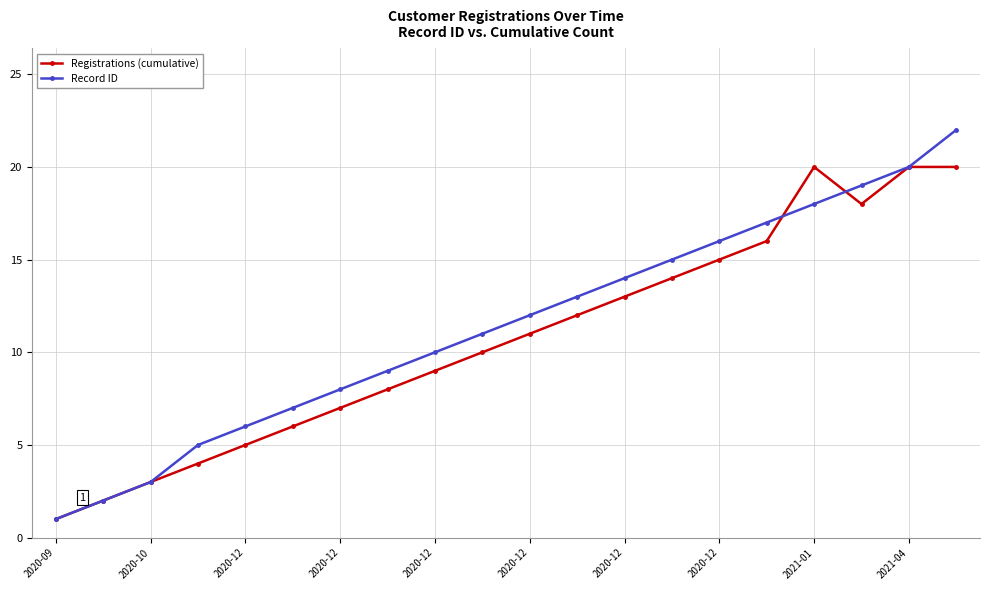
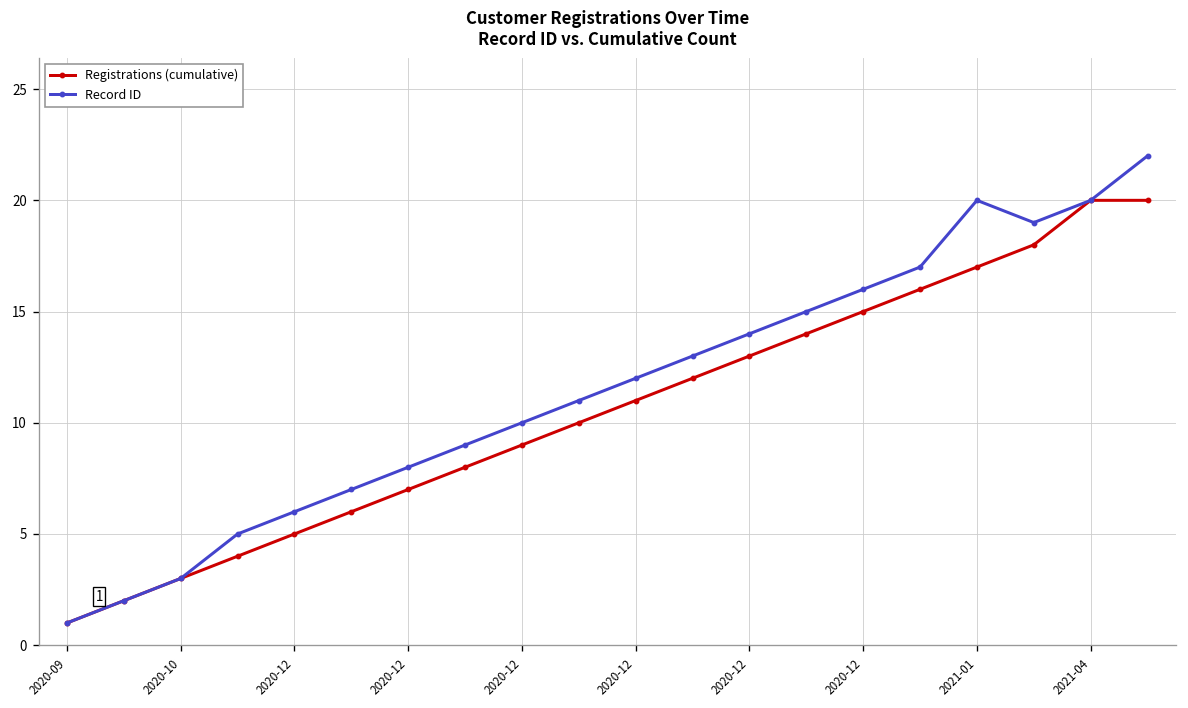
Registrations (cumulative), 2021-01: 20 -> 17
Record ID, 2021-01: 18 -> 20
